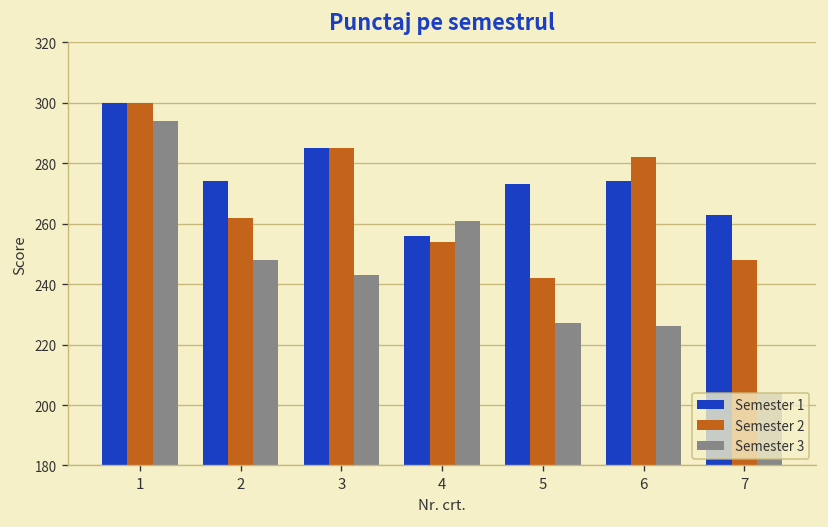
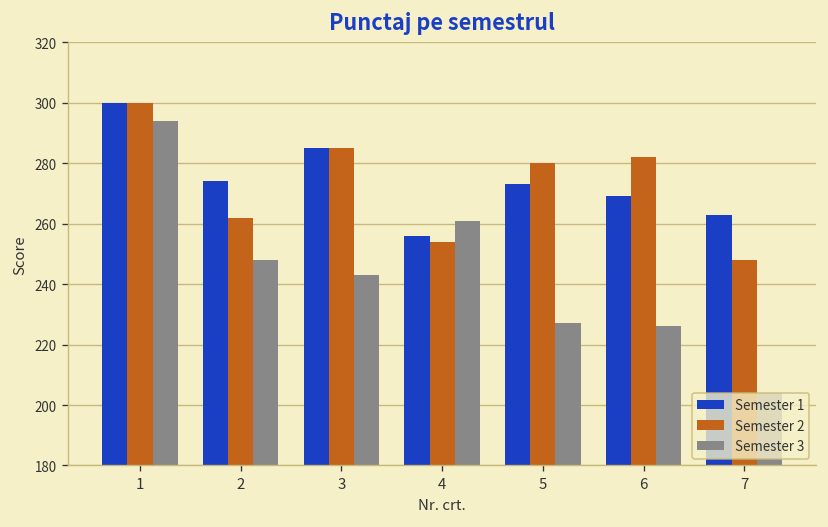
Semester 2, 5: 242 -> 280
Semester 1, 6: 274 -> 269
